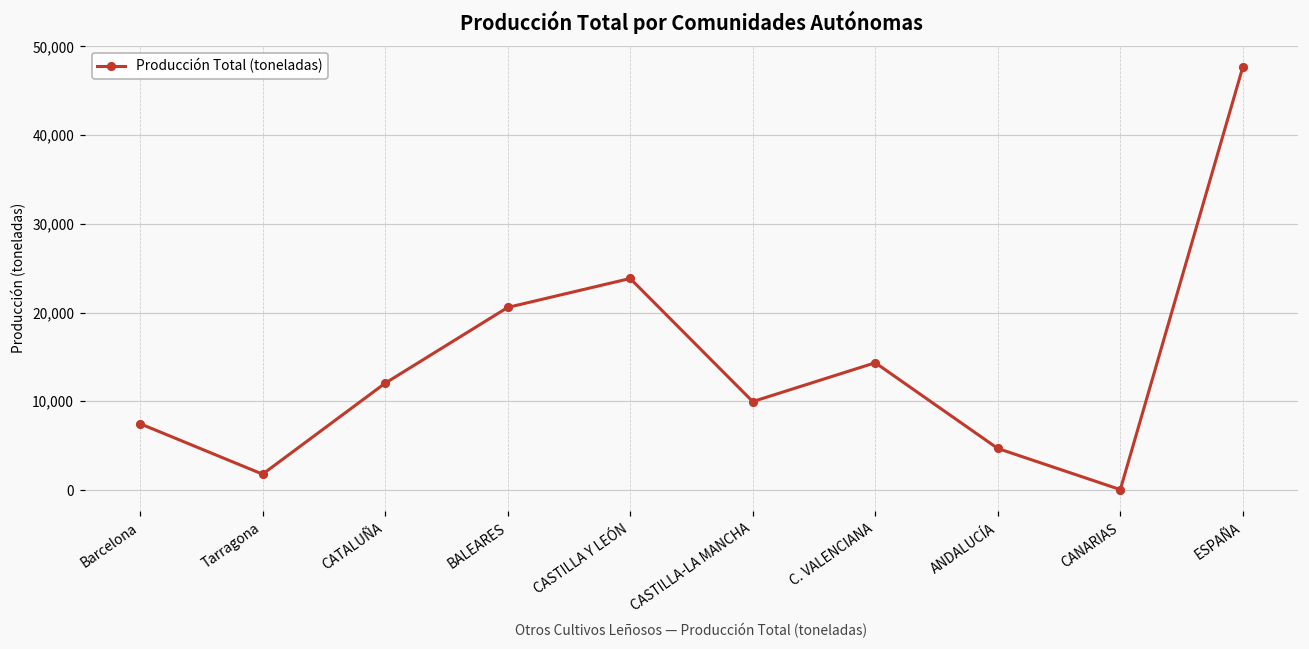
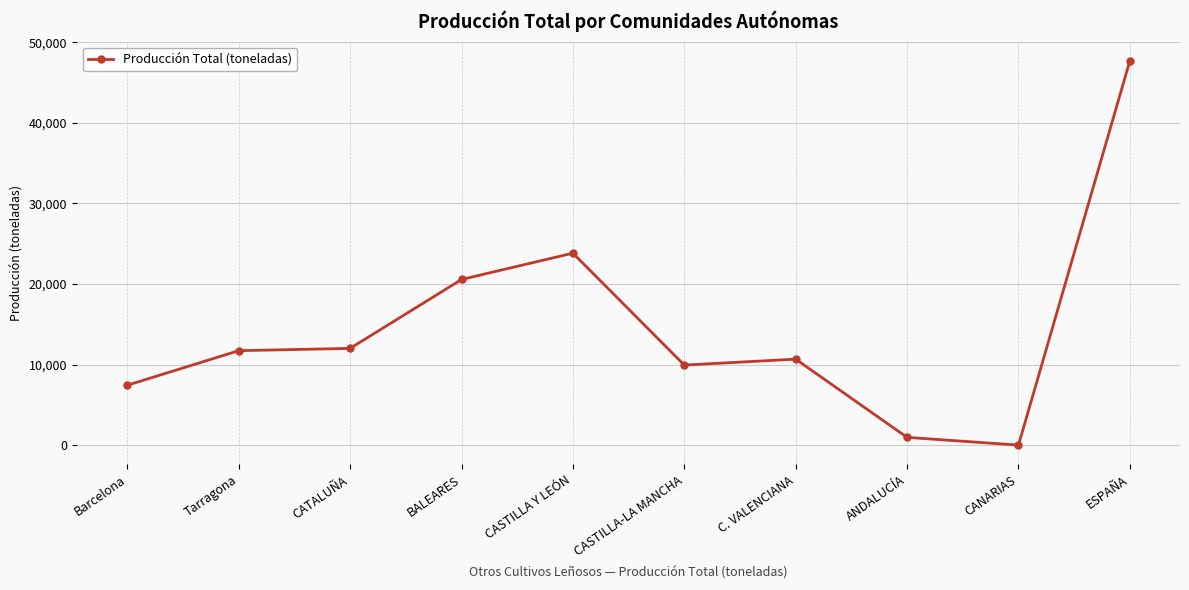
Tarragona: 2,000 -> 12,000
C. VALENCIANA: 14,000 -> 11,000
ANDALUCÍA: 5,000 -> 1,000
